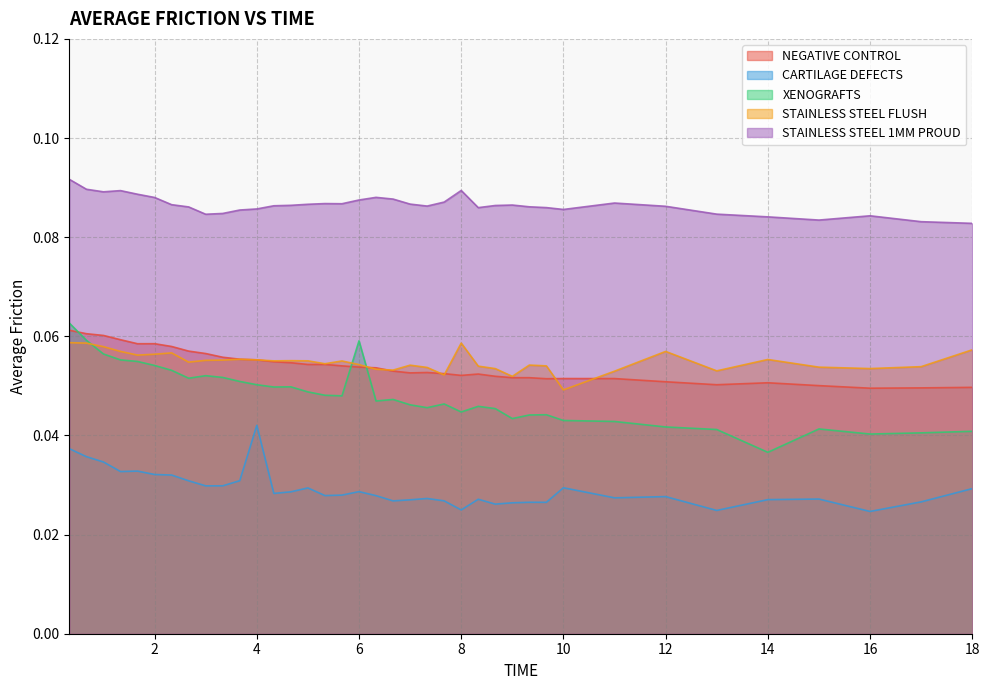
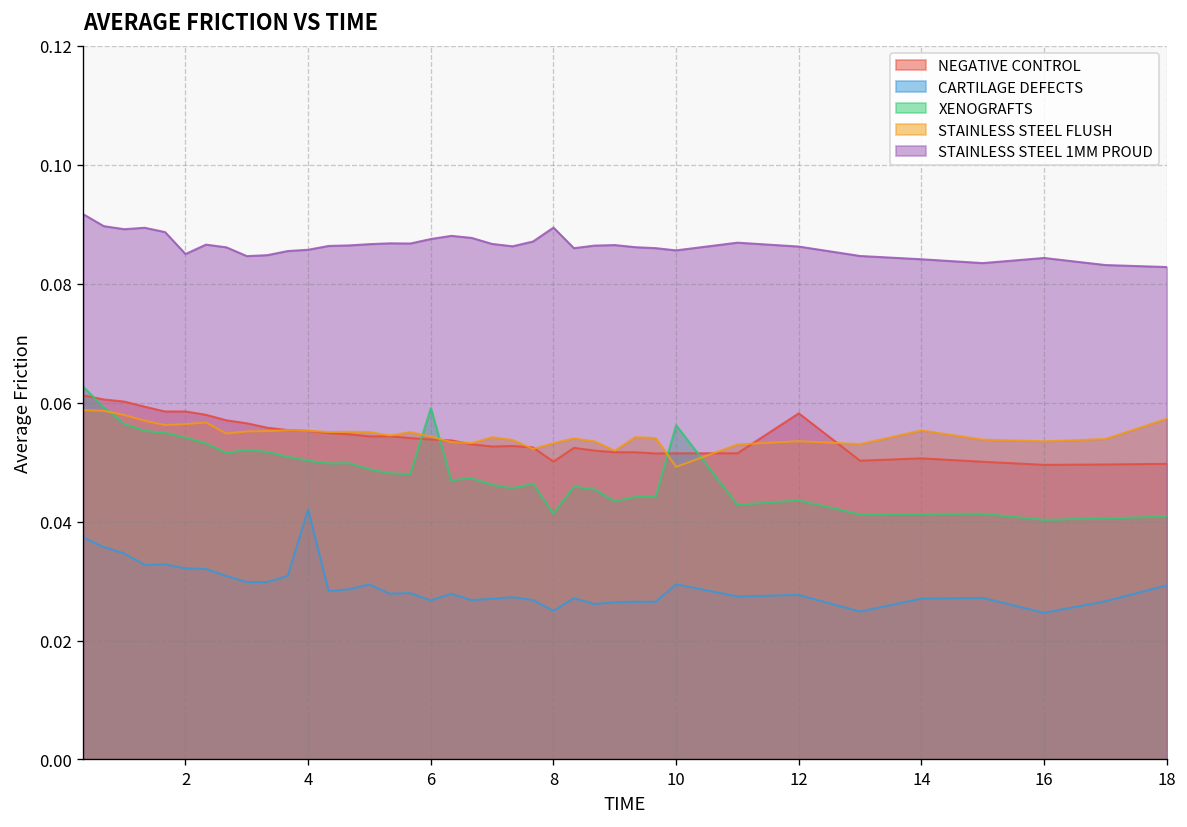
STAINLESS STEEL 1MM PROUD, 2: 0.088 -> 0.085
CARTILAGE DEFECTS, 6: 0.029 -> 0.027
NEGATIVE CONTROL, 8: 0.052 -> 0.050
XENOGRAFTS, 8: 0.045 -> 0.041
STAINLESS STEEL FLUSH, 8: 0.059 -> 0.053
XENOGRAFTS, 10: 0.043 -> 0.056
NEGATIVE CONTROL, 12: 0.051 -> 0.058
XENOGRAFTS, 12: 0.042 -> 0.044
STAINLESS STEEL FLUSH, 12: 0.057 -> 0.054
XENOGRAFTS, 14: 0.037 -> 0.041
